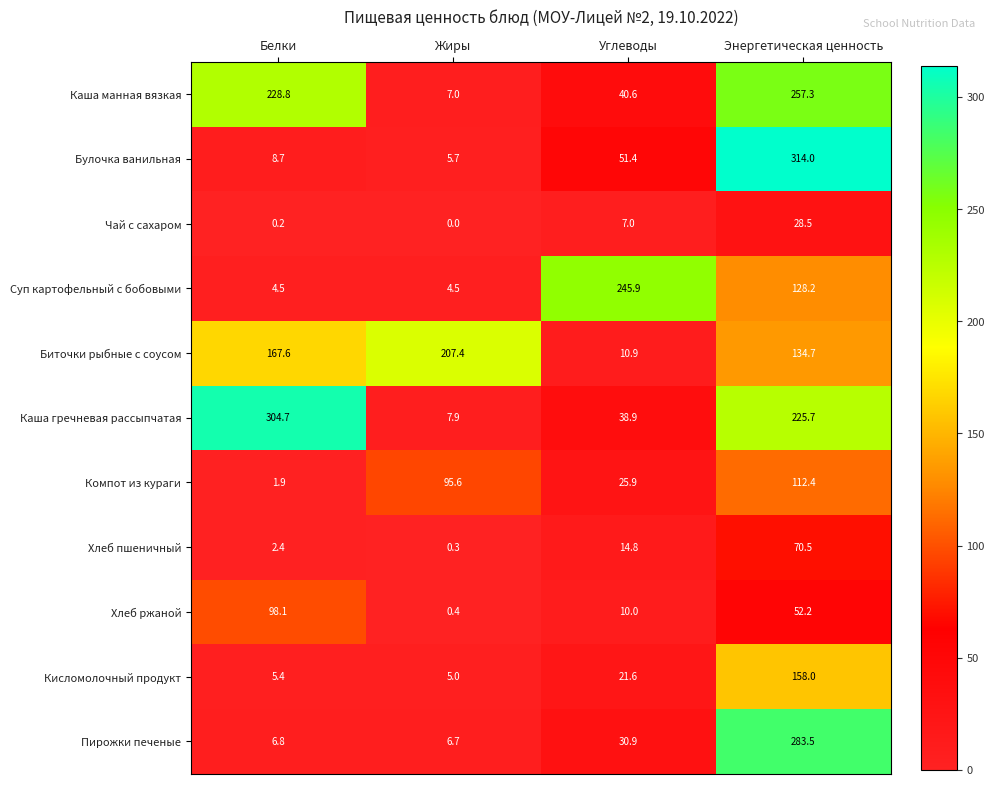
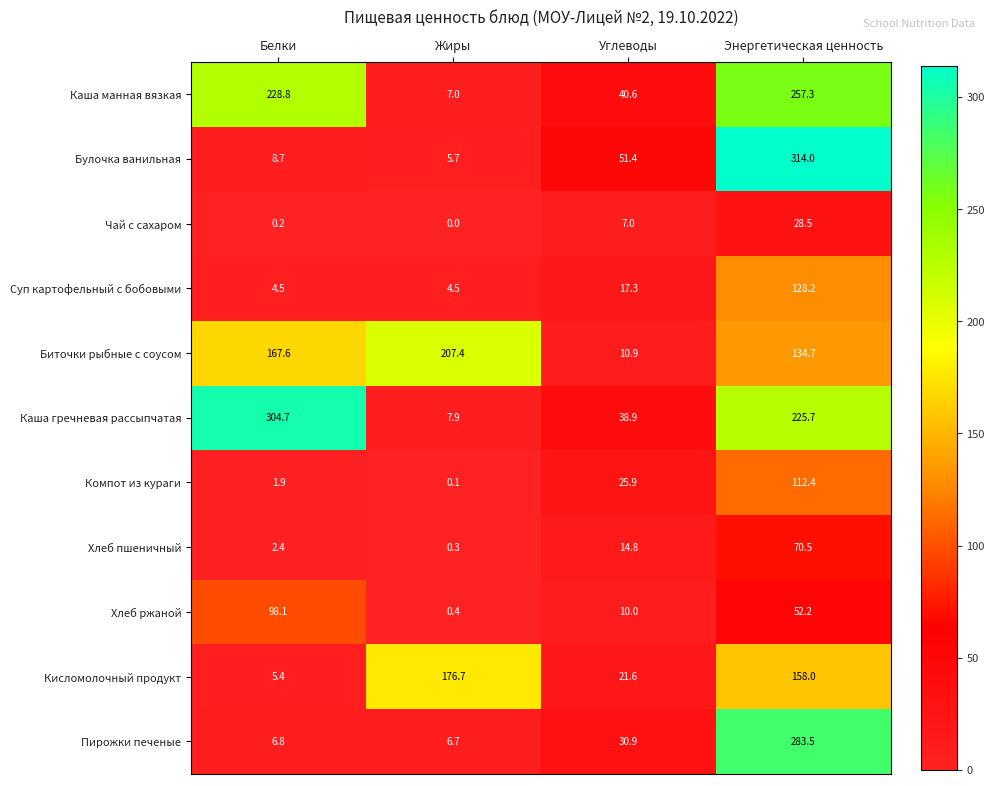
Суп картофельный с бобовыми, Углеводы: 245.9 -> 17.3
Компот из кураги, Жиры: 95.6 -> 0.1
Кисломолочный продукт, Жиры: 5.0 -> 176.7
